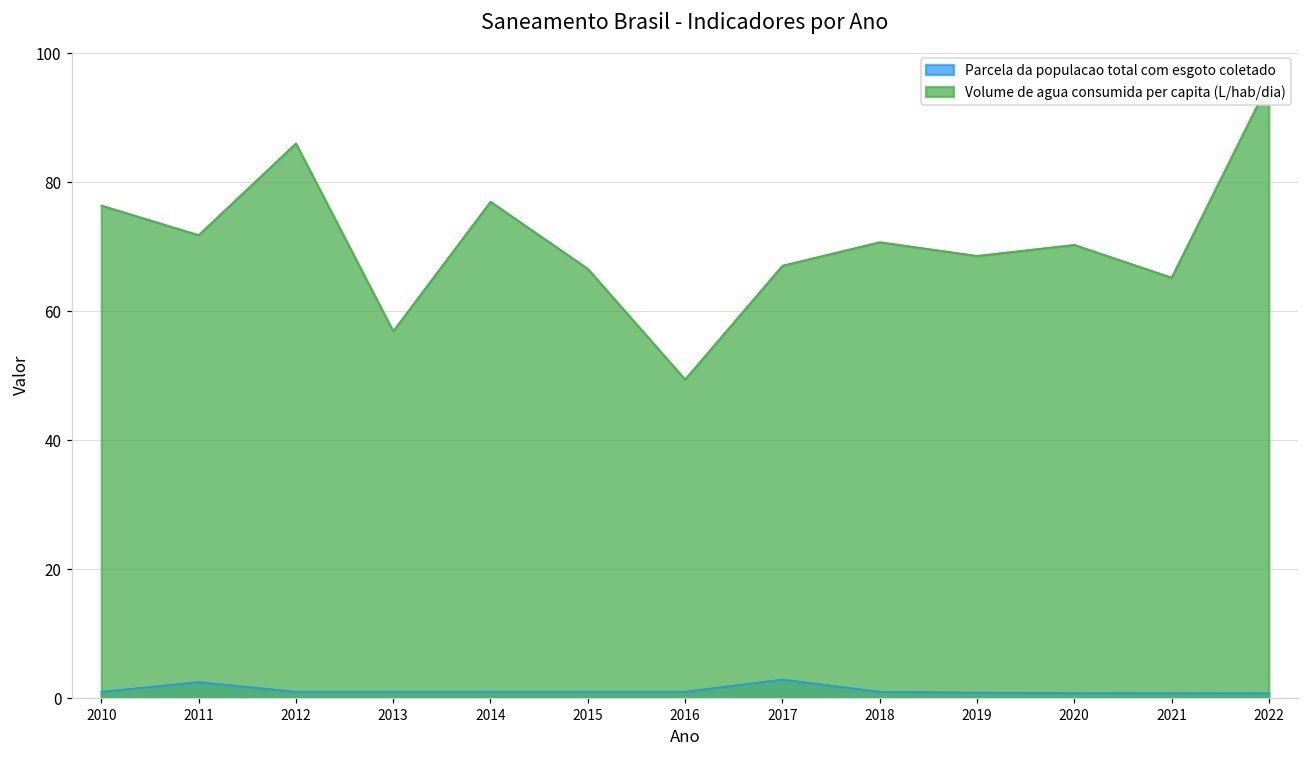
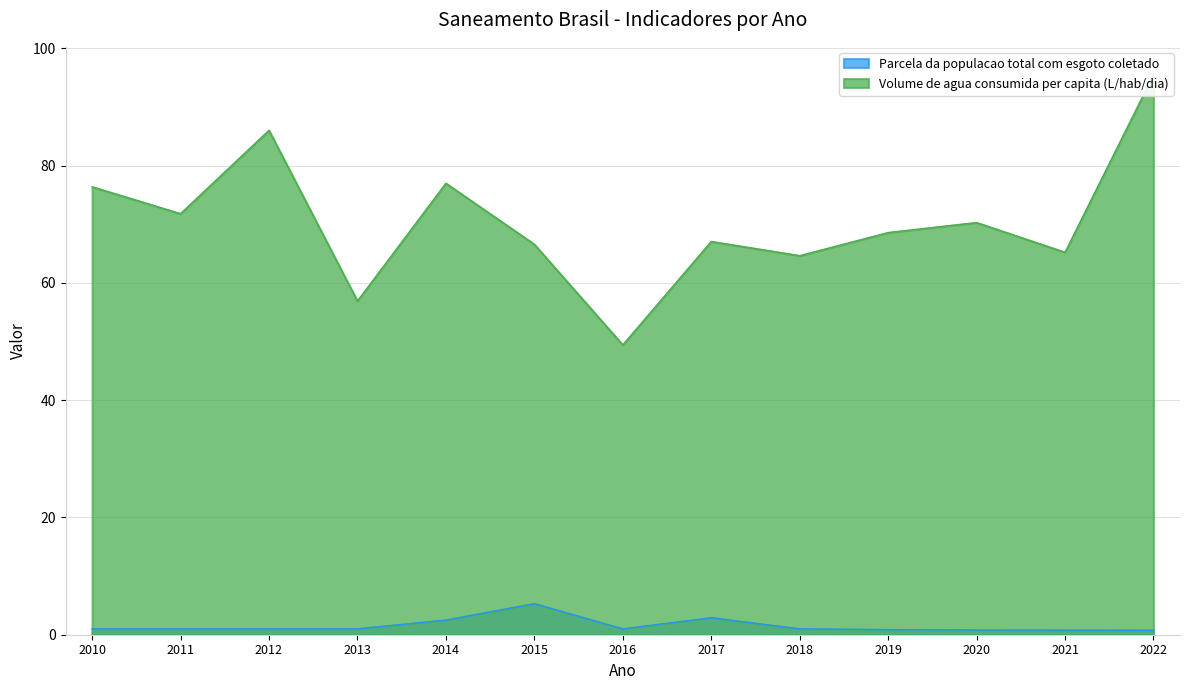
Parcela da populacao total com esgoto coletado, 2011: 3 -> 1
Parcela da populacao total com esgoto coletado, 2014: 1 -> 3
Parcela da populacao total com esgoto coletado, 2015: 1 -> 5
Volume de agua consumida per capita (L/hab/dia), 2018: 71 -> 65
